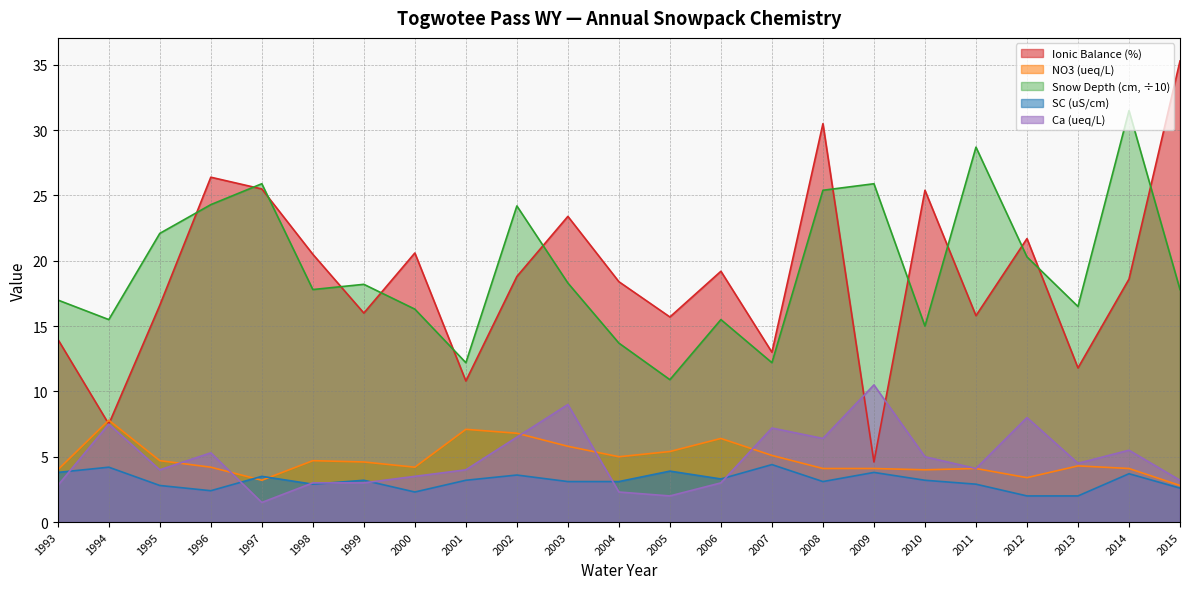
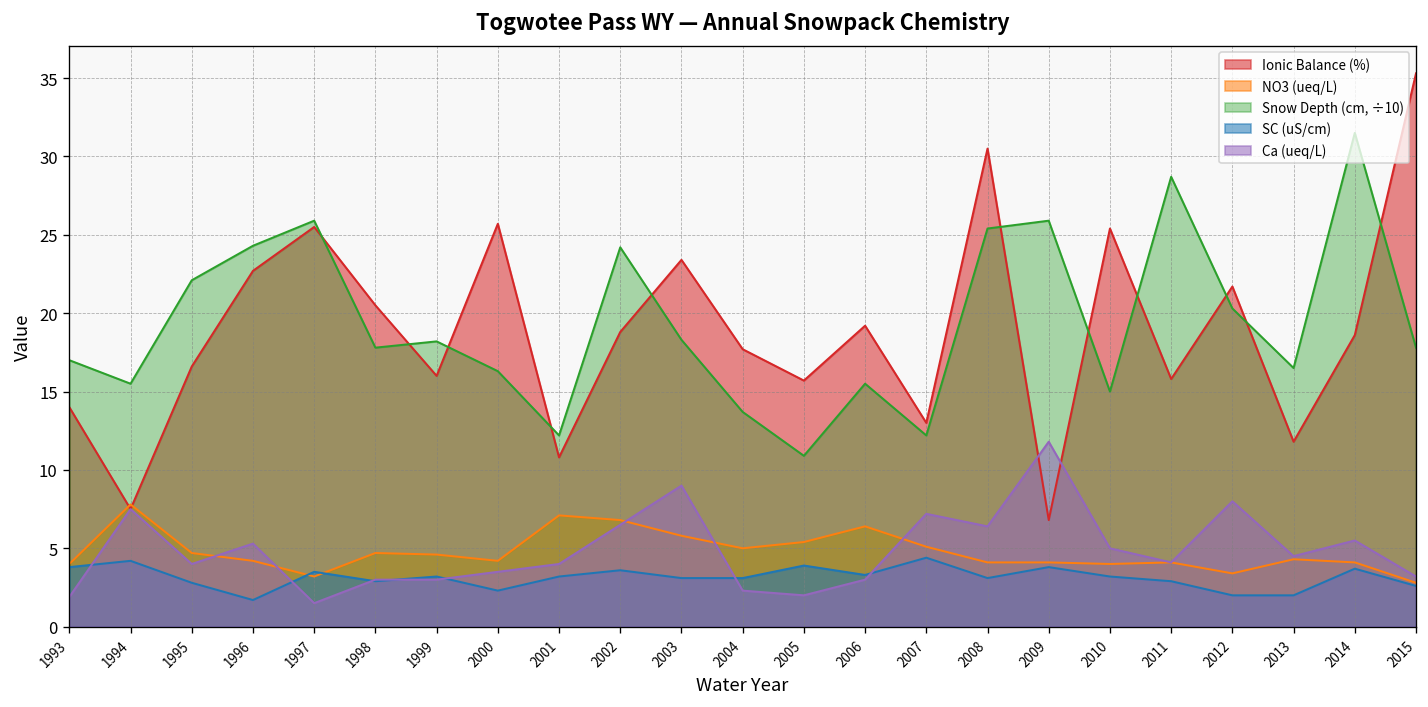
Ca (ueq/L), 1993: 2.8 -> 1.9
Ionic Balance (%), 1996: 26.4 -> 22.7
SC (uS/cm), 1996: 2.4 -> 1.7
Ionic Balance (%), 2000: 20.6 -> 25.7
Ionic Balance (%), 2004: 18.4 -> 17.7
Ionic Balance (%), 2009: 4.6 -> 6.8
Ca (ueq/L), 2009: 10.5 -> 11.8
